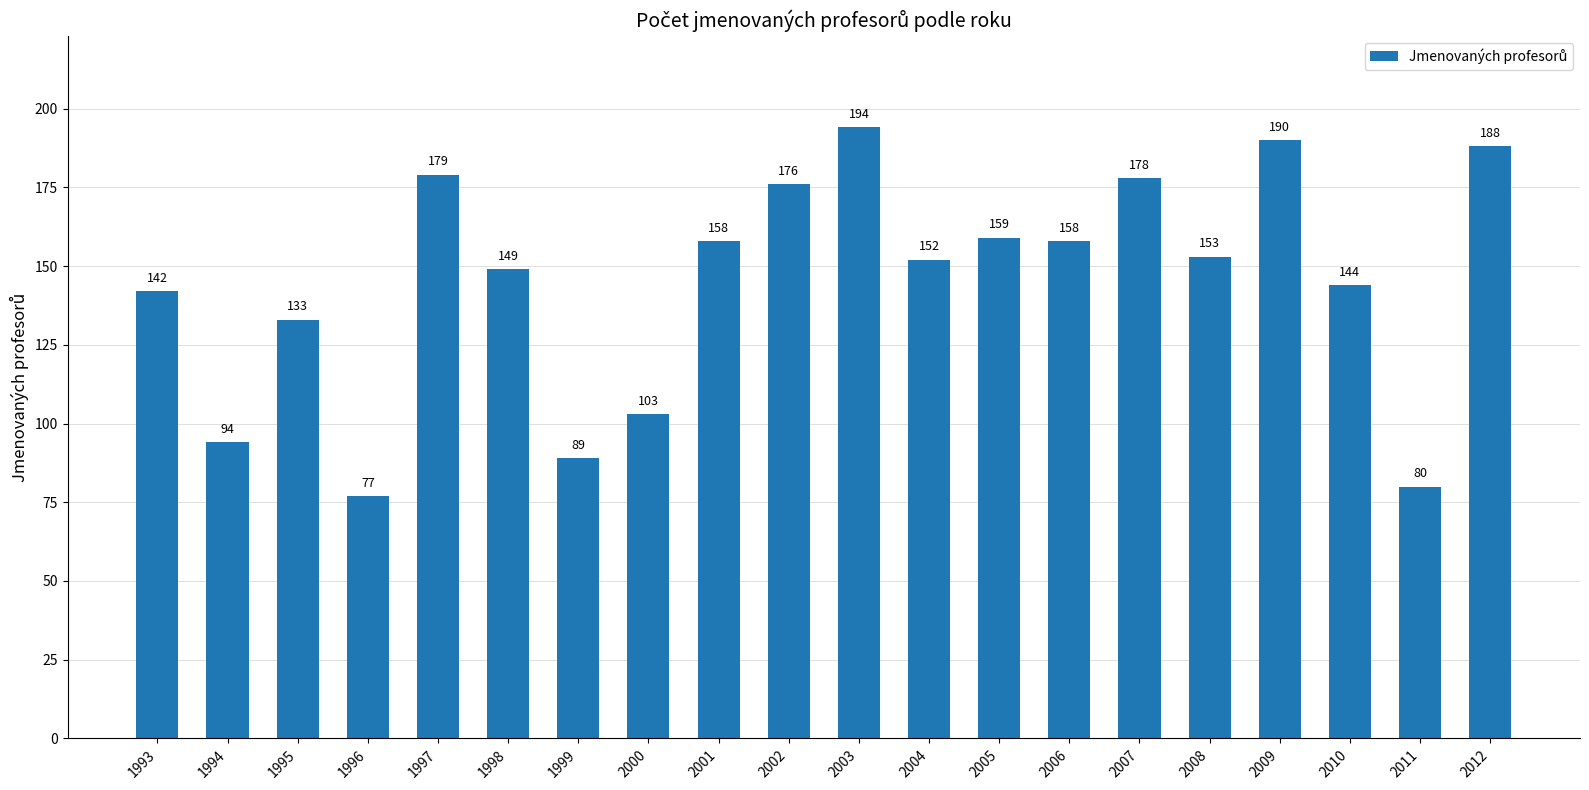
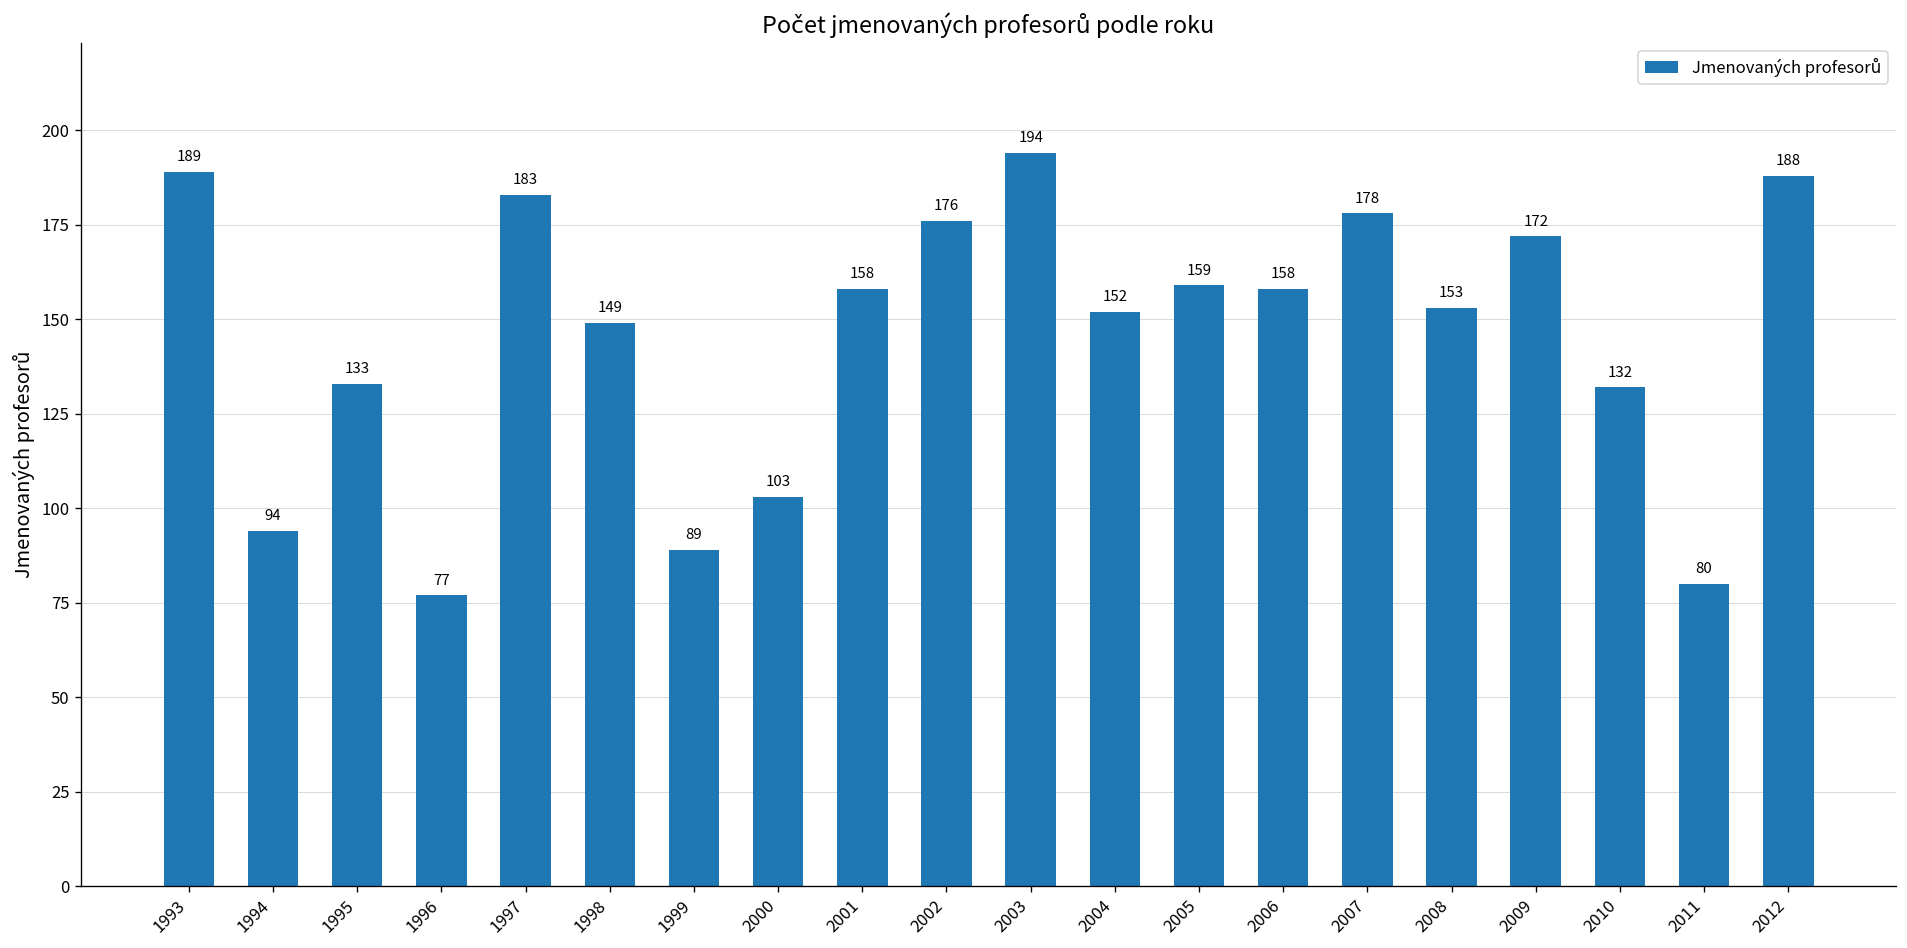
1993: 142 -> 189
1997: 179 -> 183
2009: 190 -> 172
2010: 144 -> 132
